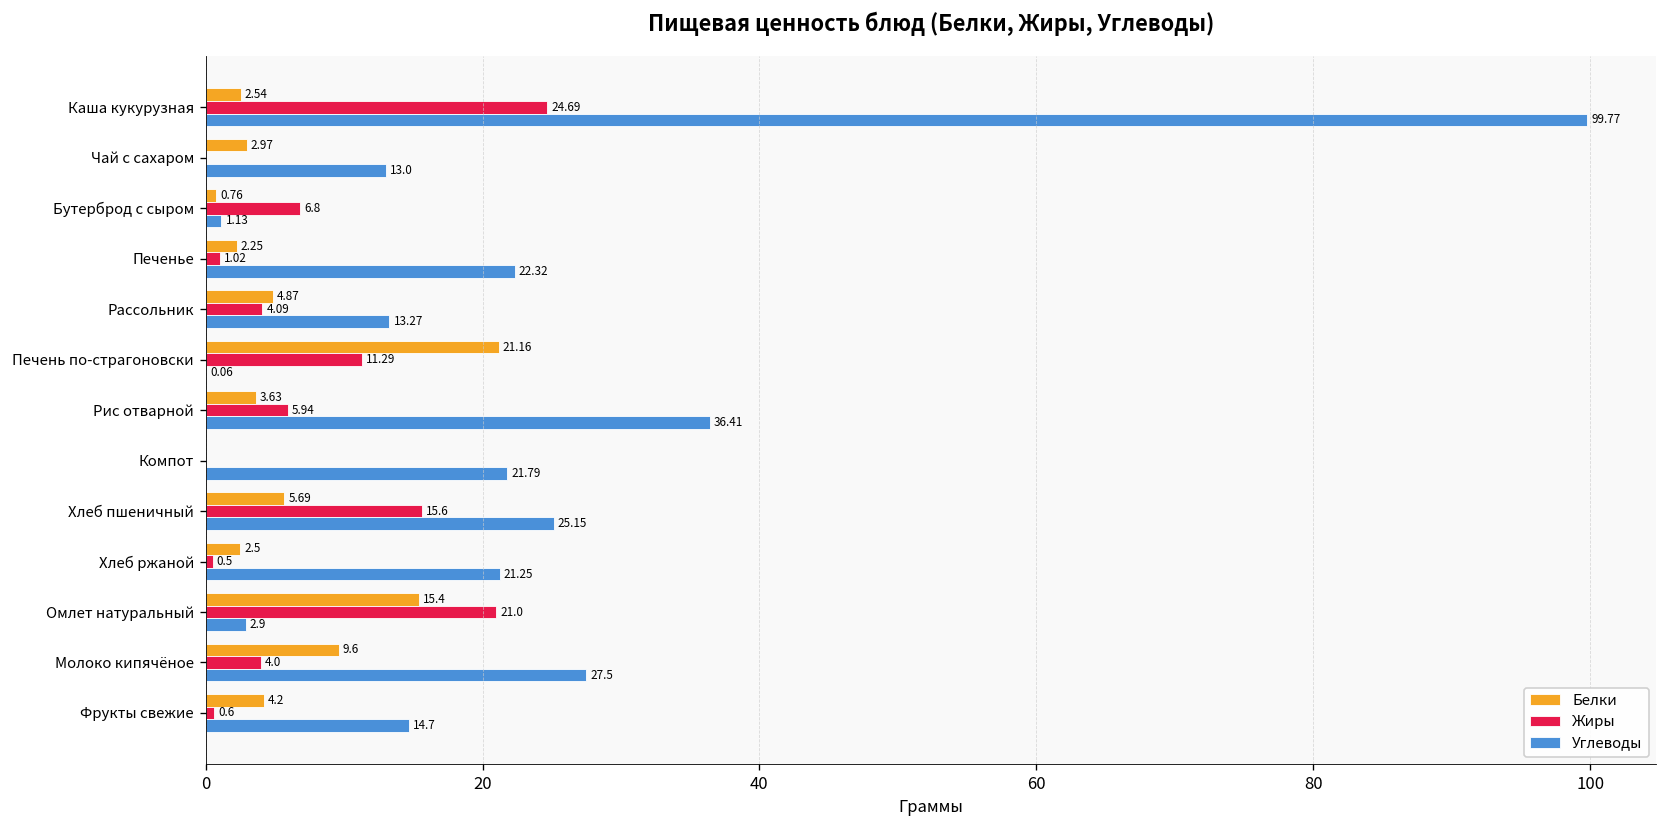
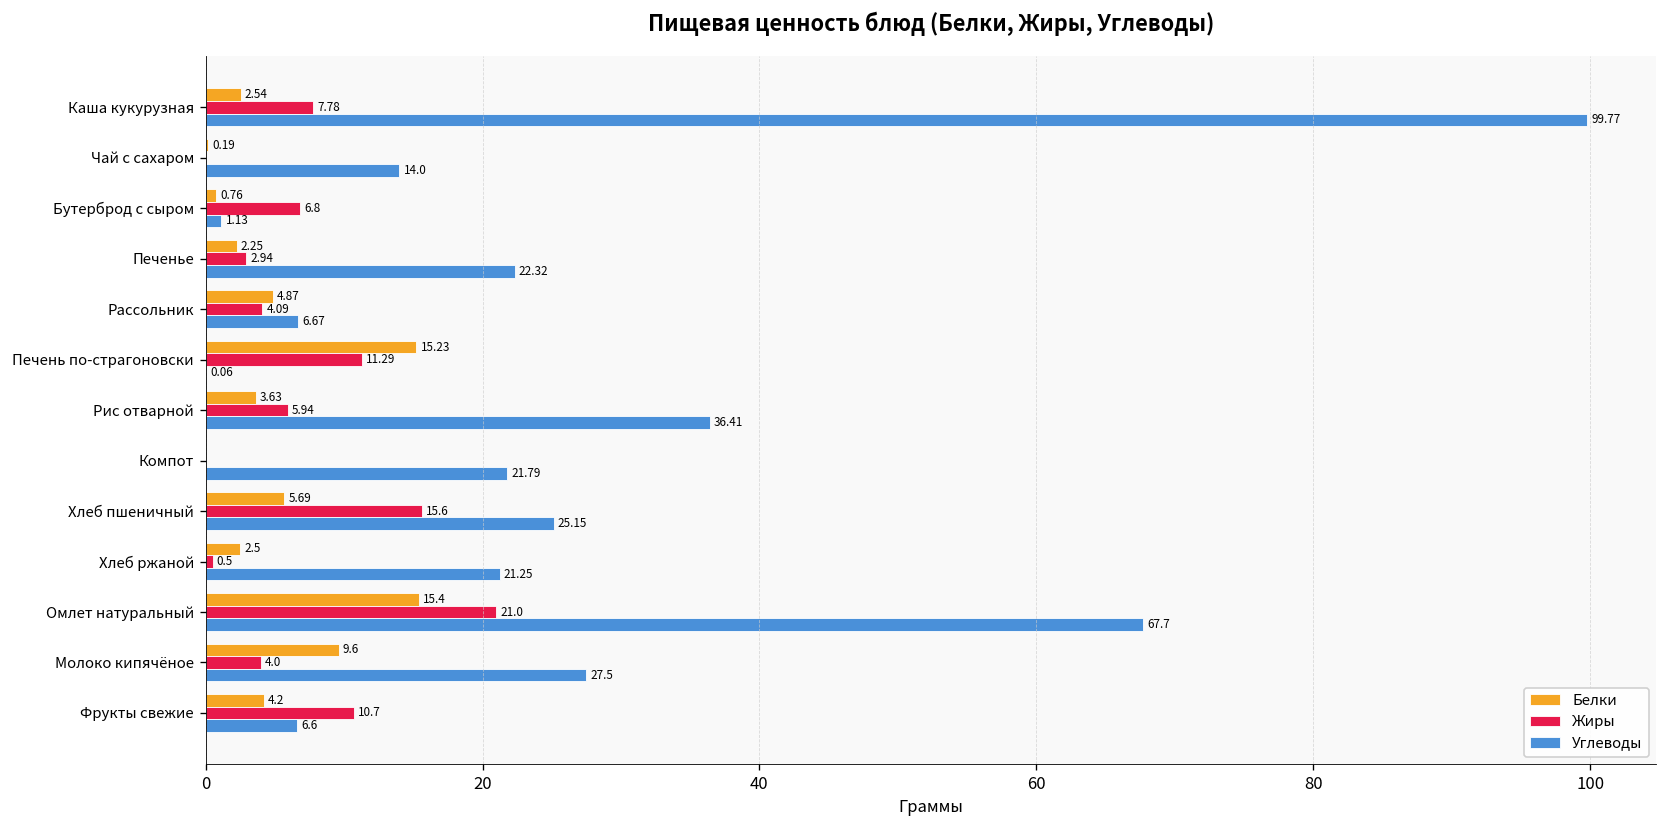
Жиры, Каша кукурузная: 24.69 -> 7.78
Белки, Чай с сахаром: 2.97 -> 0.19
Углеводы, Чай с сахаром: 13.0 -> 14.0
Жиры, Печенье: 1.02 -> 2.94
Углеводы, Рассольник: 13.27 -> 6.67
Белки, Печень по-страгоновски: 21.16 -> 15.23
Углеводы, Омлет натуральный: 2.9 -> 67.7
Жиры, Фрукты свежие: 0.6 -> 10.7
Углеводы, Фрукты свежие: 14.7 -> 6.6
